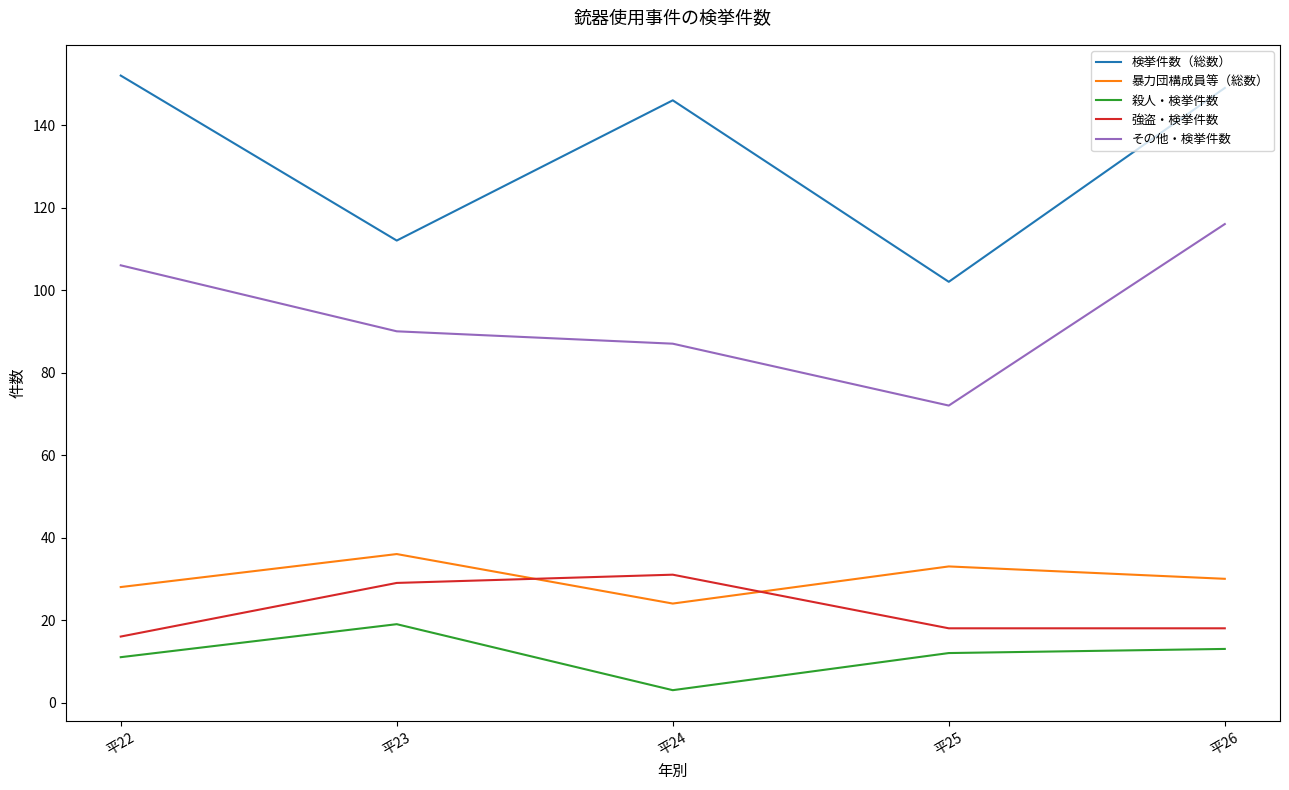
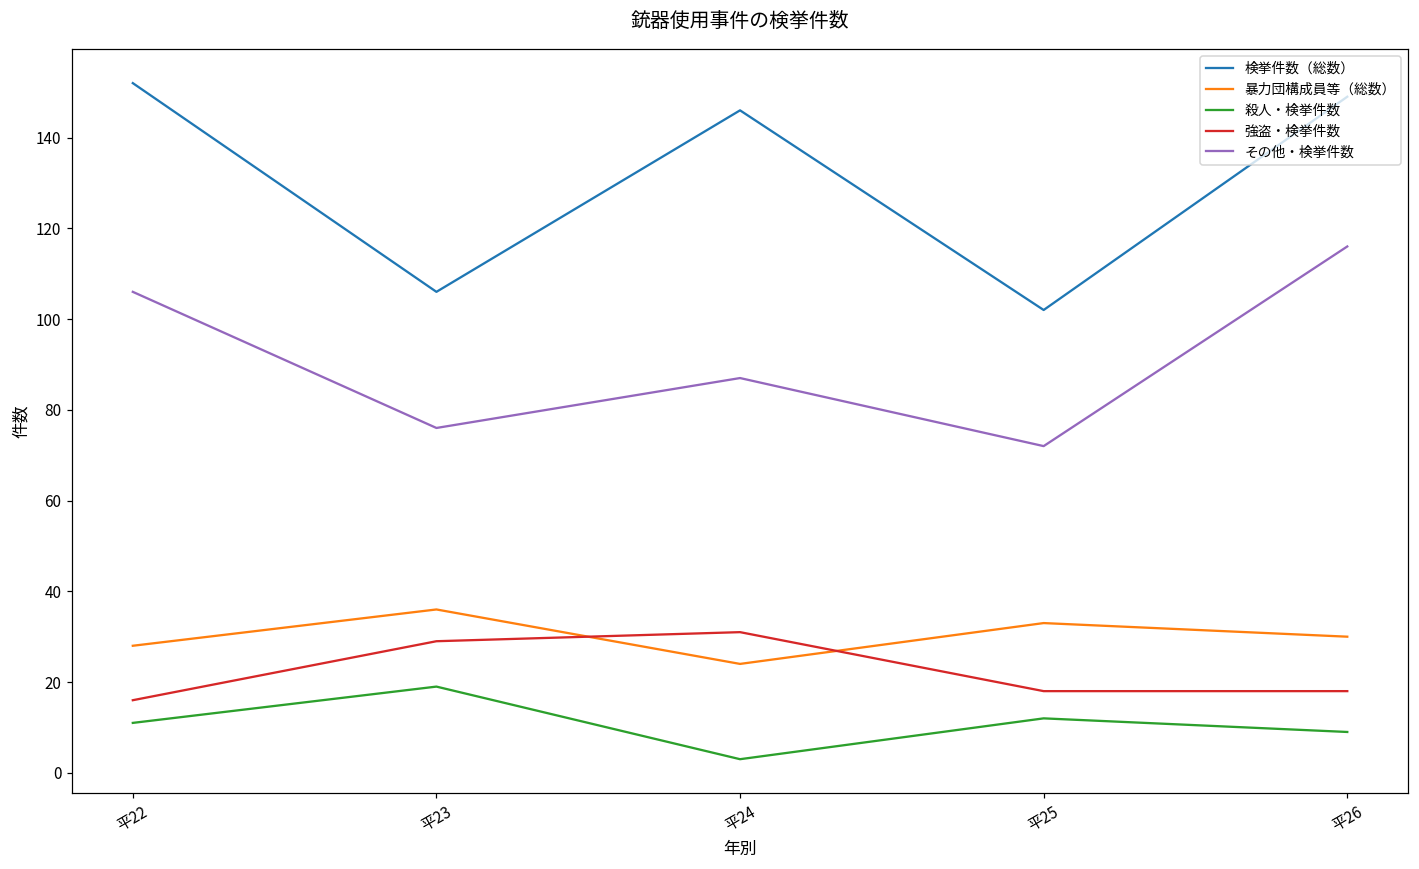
検挙件数（総数）, 平23: 112 -> 106
その他・検挙件数, 平23: 90 -> 76
殺人・検挙件数, 平26: 13 -> 9
